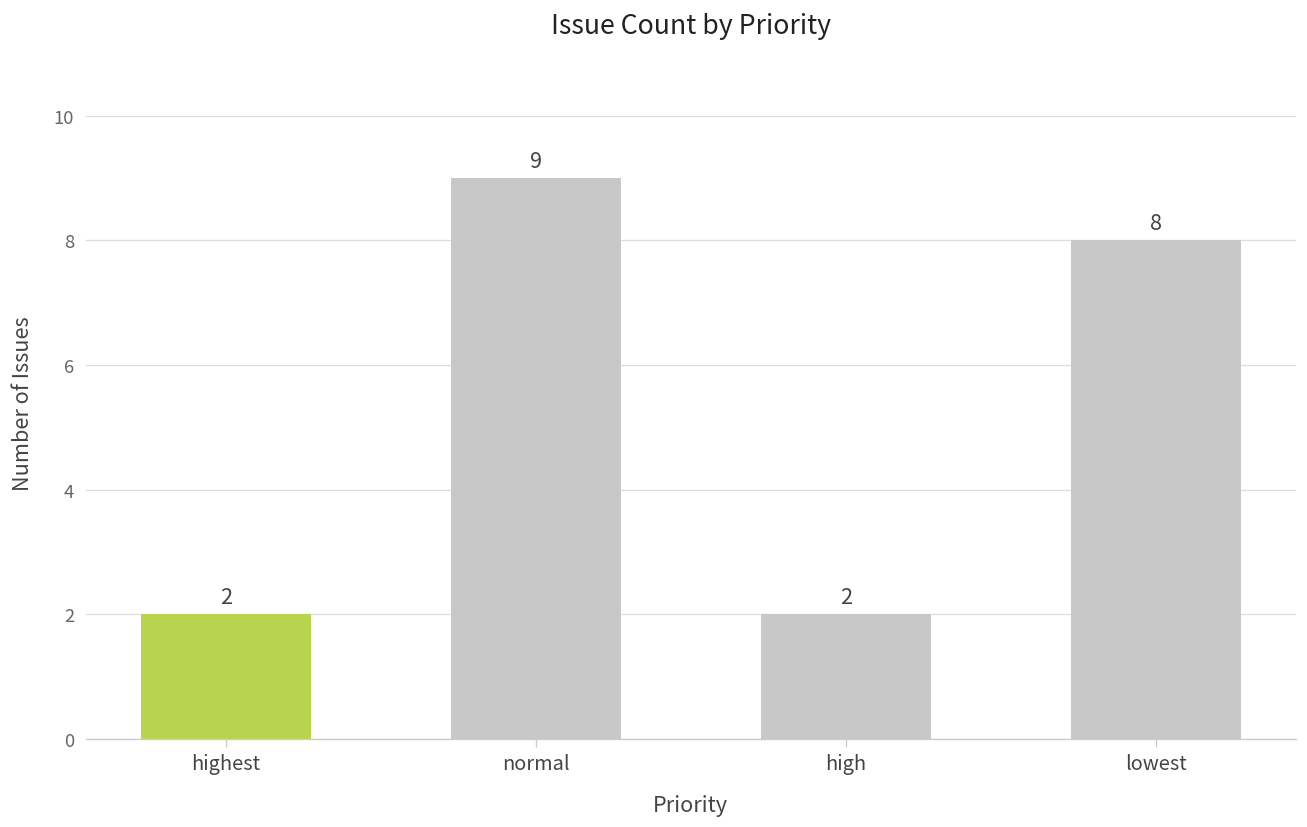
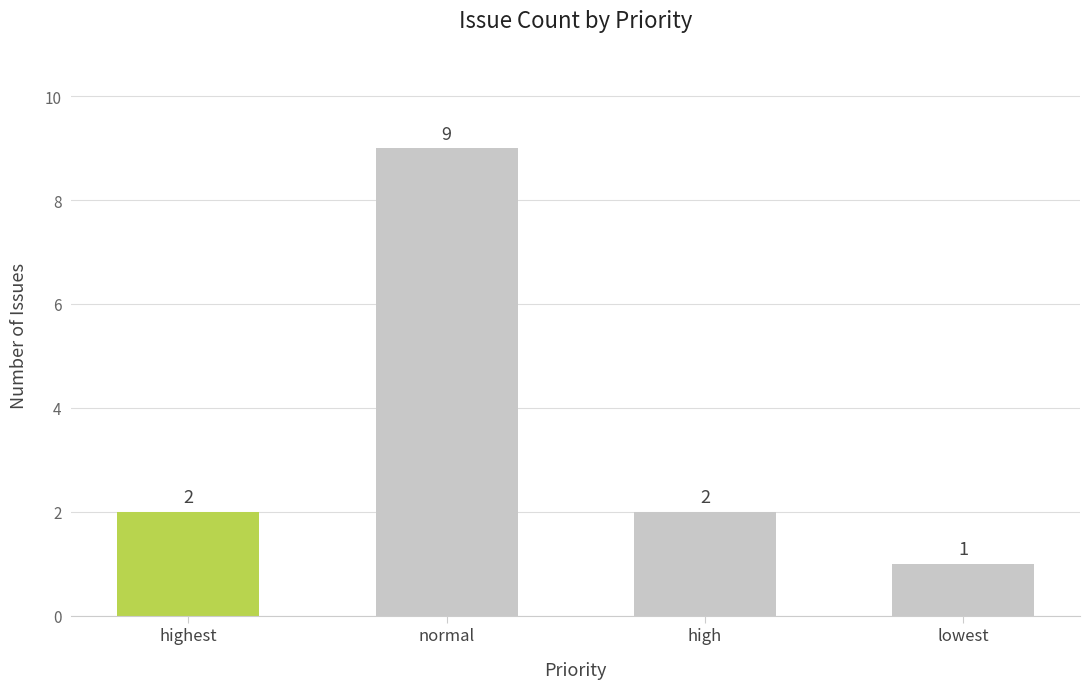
lowest: 8 -> 1
